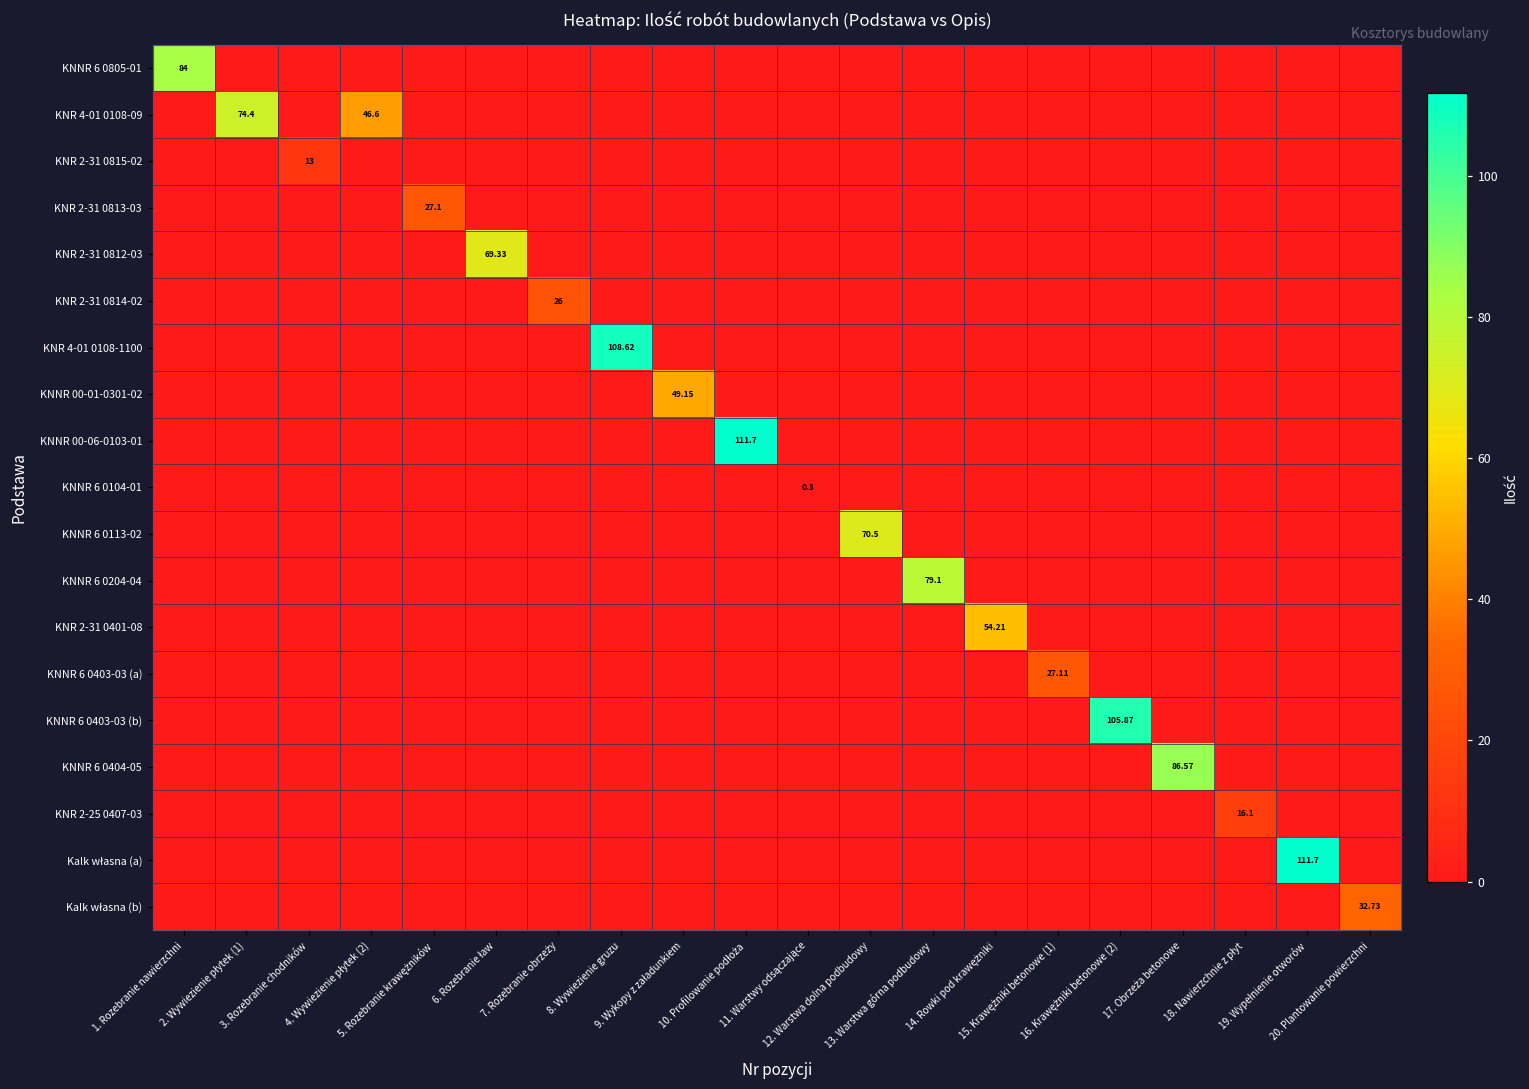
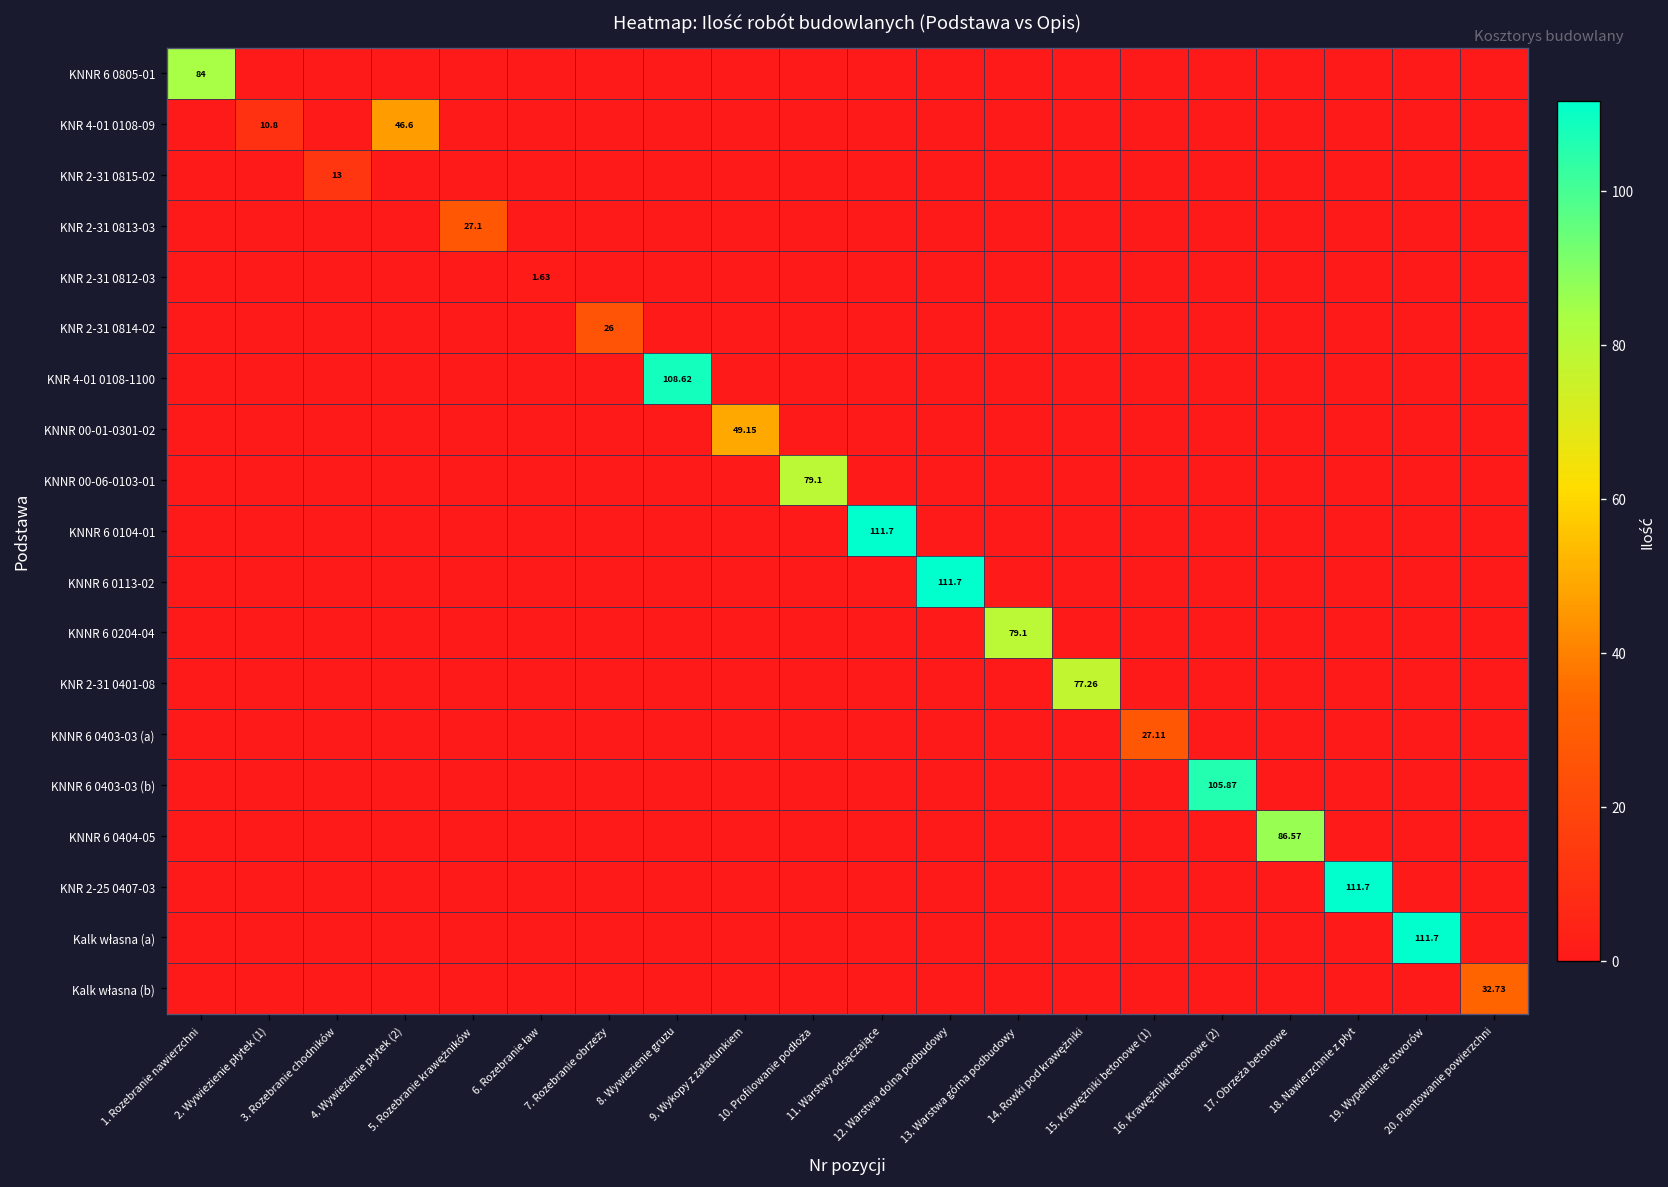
KNR 4-01 0108-09, 2. Wywiezienie płytek (1): 74.4 -> 10.8
KNR 2-31 0812-03, 6. Rozebranie ław: 69.33 -> 1.63
KNNR 00-06-0103-01, 10. Profilowanie podłoża: 111.7 -> 79.1
KNNR 6 0104-01, 11. Warstwy odsączające: 0.3 -> 111.7
KNNR 6 0113-02, 12. Warstwa dolna podbudowy: 70.5 -> 111.7
KNR 2-31 0401-08, 14. Rowki pod krawężniki: 54.21 -> 77.26
KNR 2-25 0407-03, 18. Nawierzchnie z płyt: 16.1 -> 111.7
